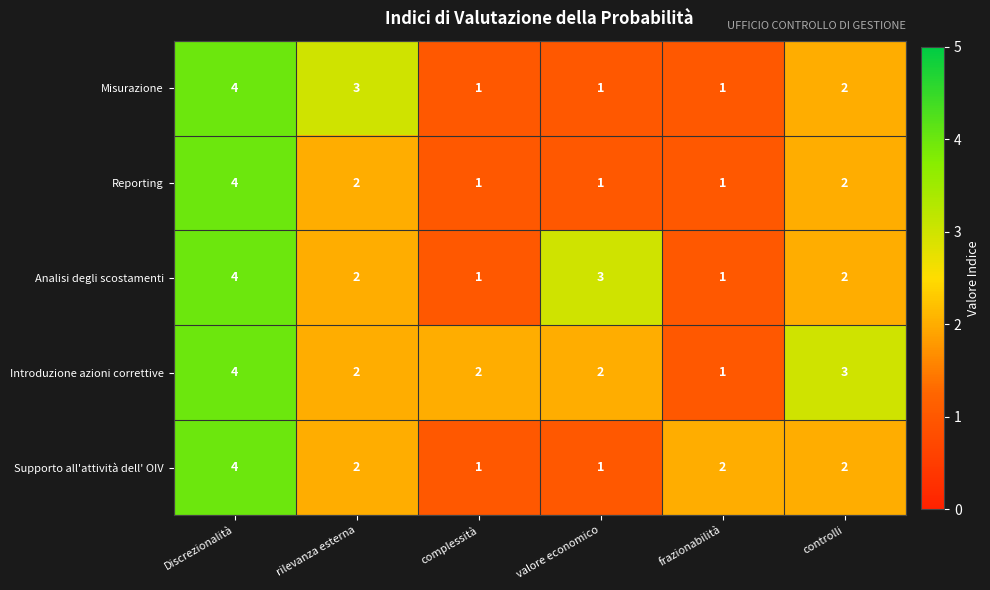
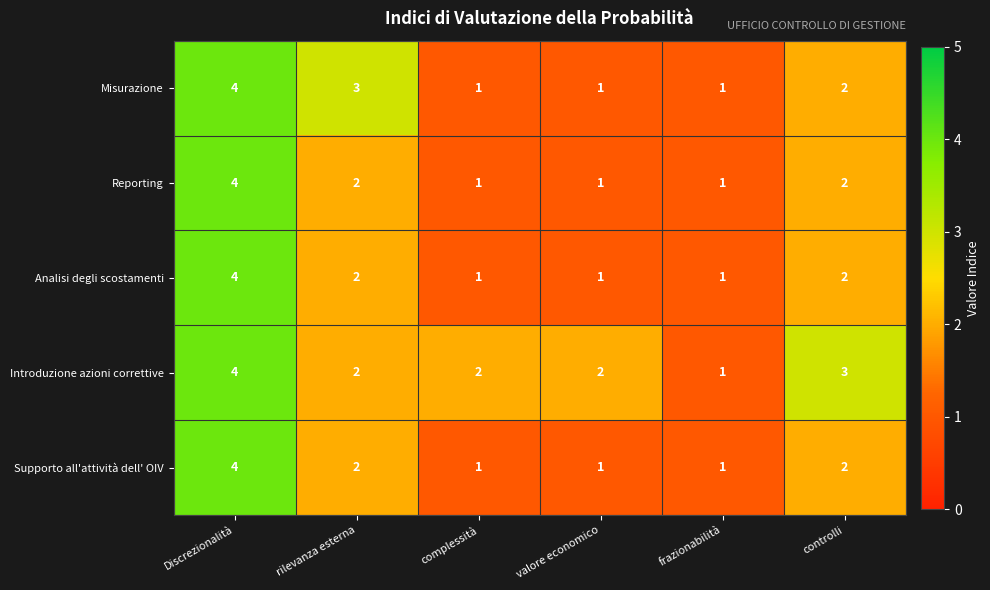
Analisi degli scostamenti, valore economico: 3 -> 1
Supporto all'attività dell' OIV, frazionabilità: 2 -> 1
